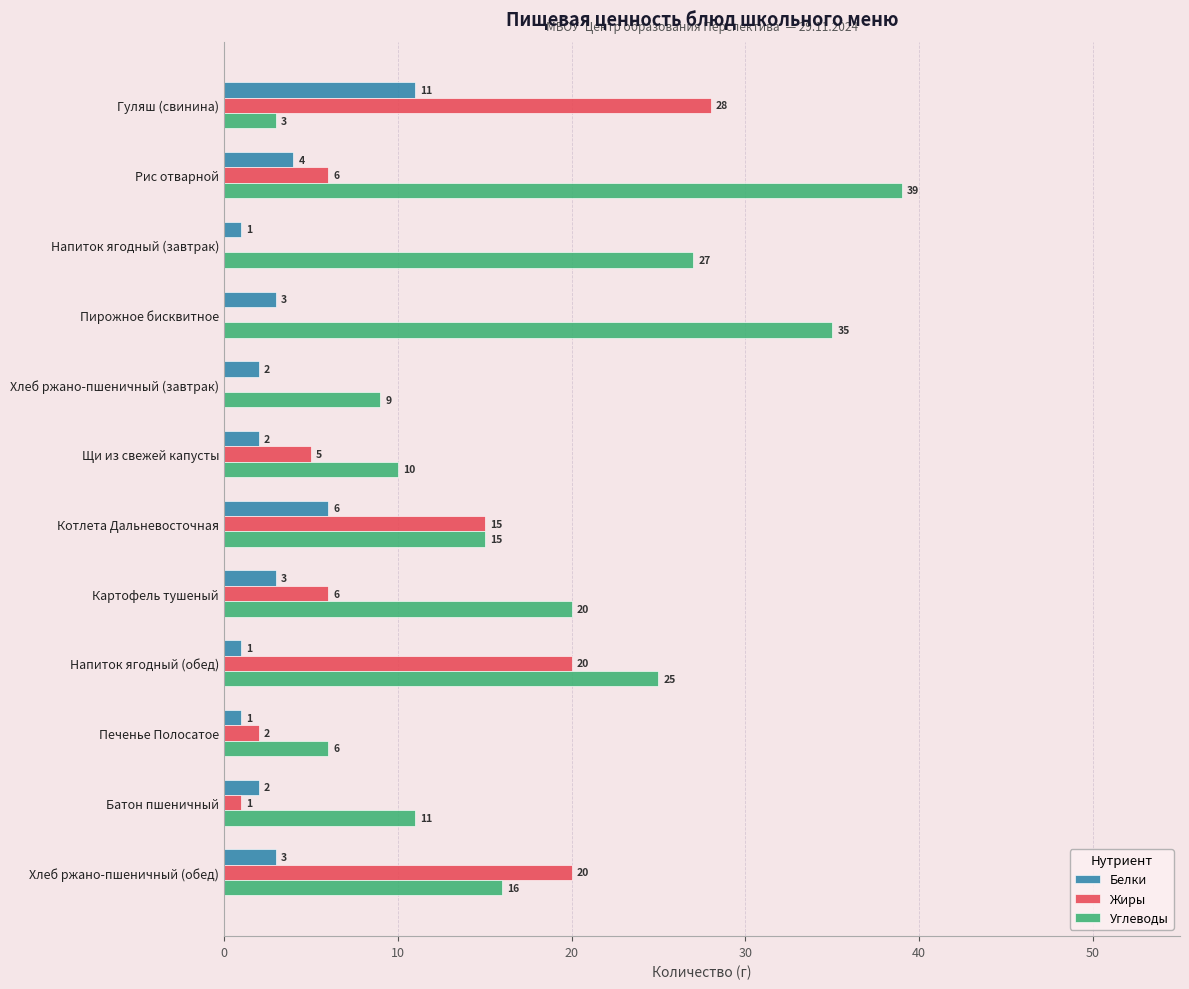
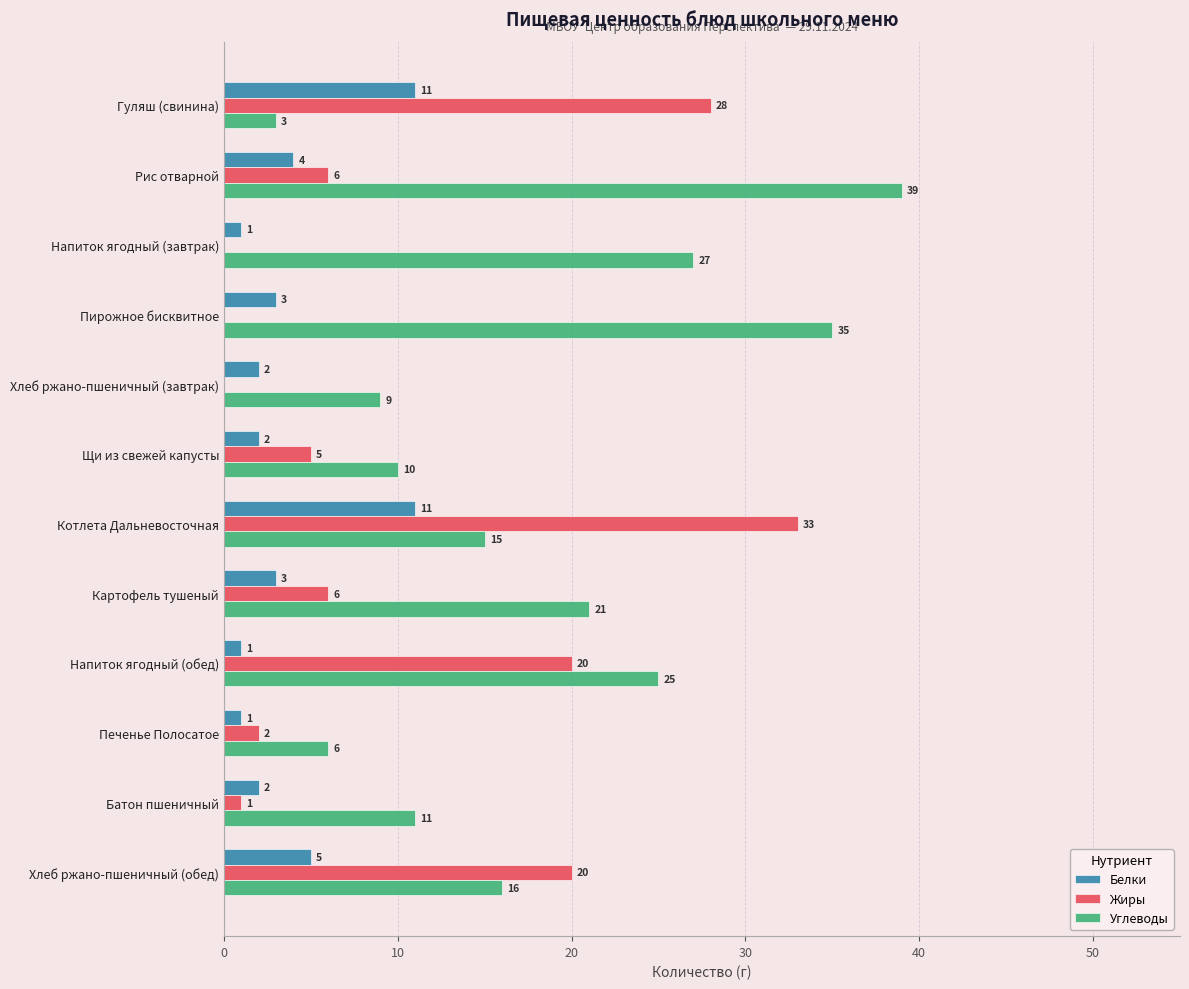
Белки, Котлета Дальневосточная: 6 -> 11
Жиры, Котлета Дальневосточная: 15 -> 33
Углеводы, Картофель тушеный: 20 -> 21
Белки, Хлеб ржано-пшеничный (обед): 3 -> 5
